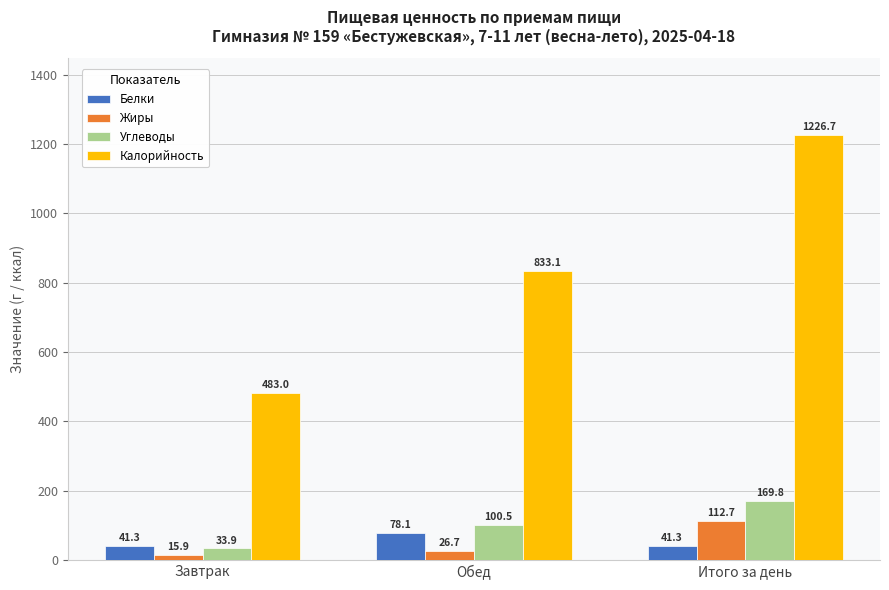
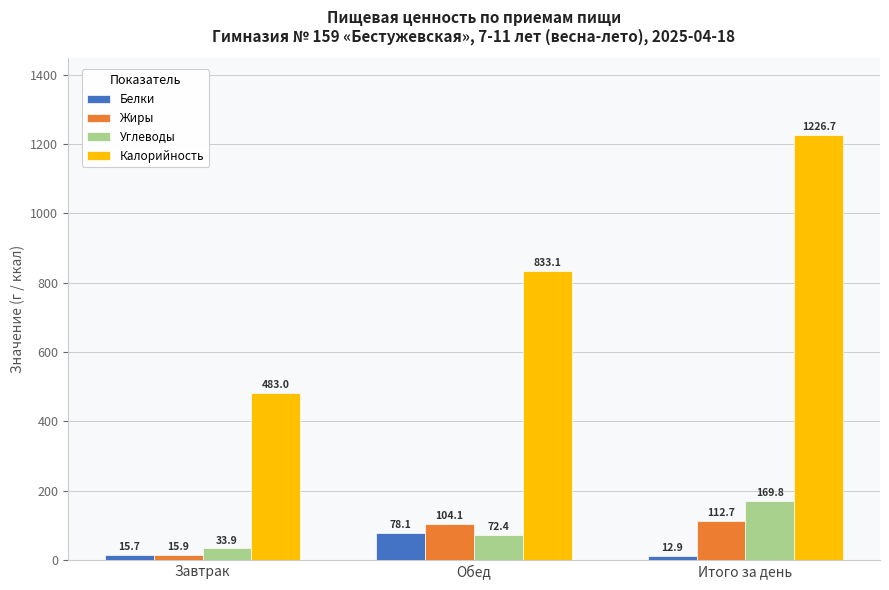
Белки, Завтрак: 41.3 -> 15.7
Жиры, Обед: 26.7 -> 104.1
Углеводы, Обед: 100.5 -> 72.4
Белки, Итого за день: 41.3 -> 12.9
